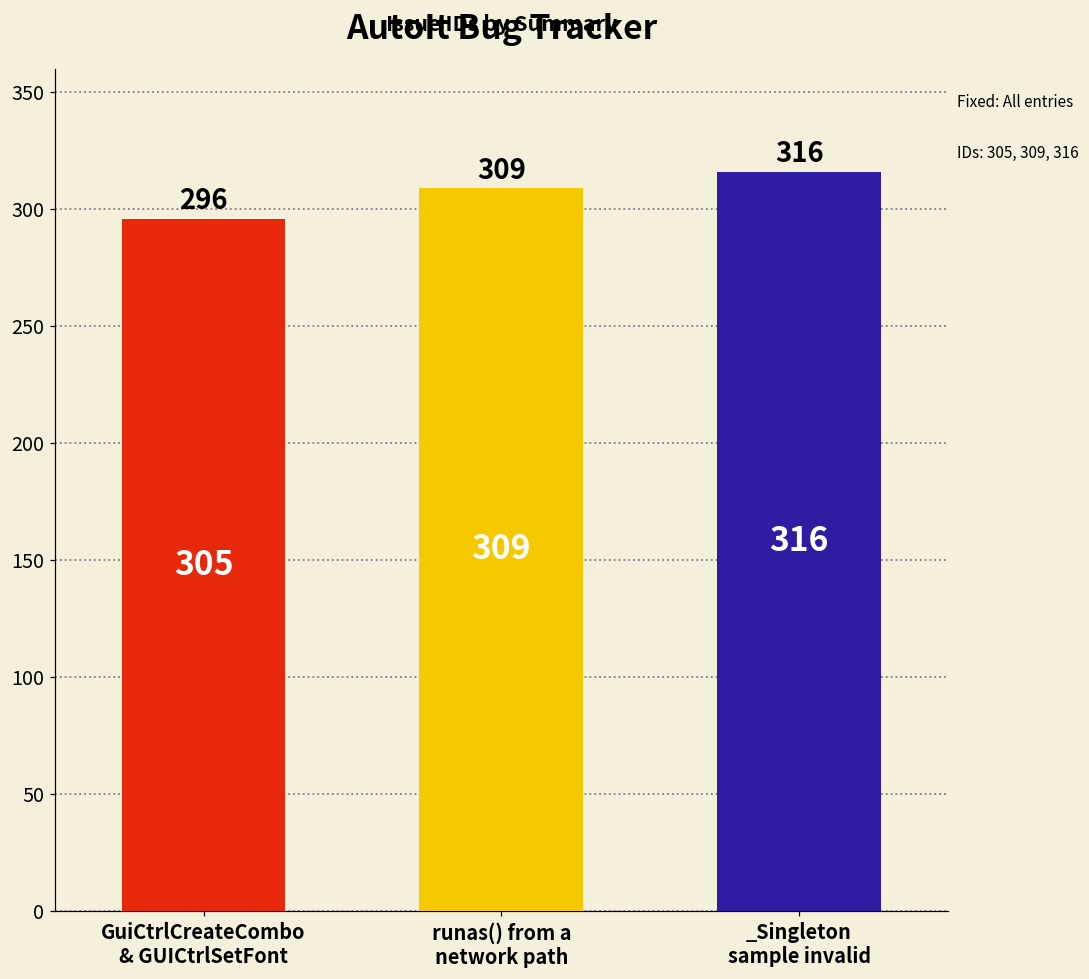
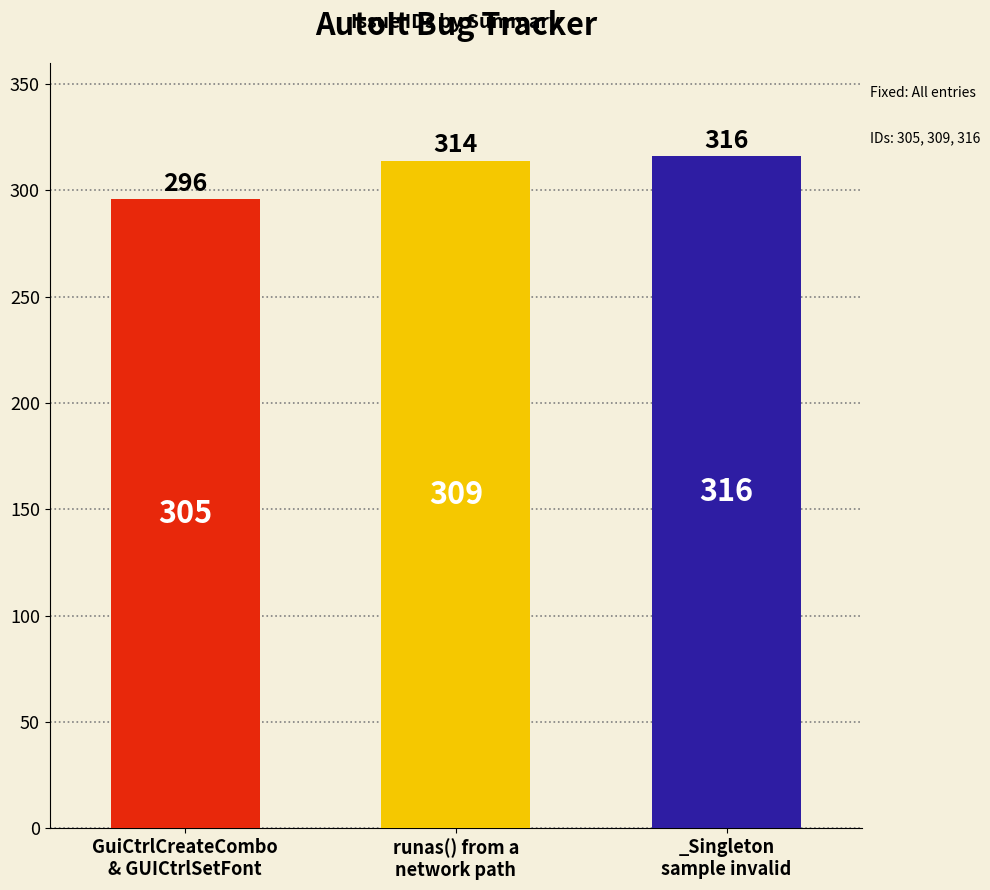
runas() from a network path: 309 -> 314
